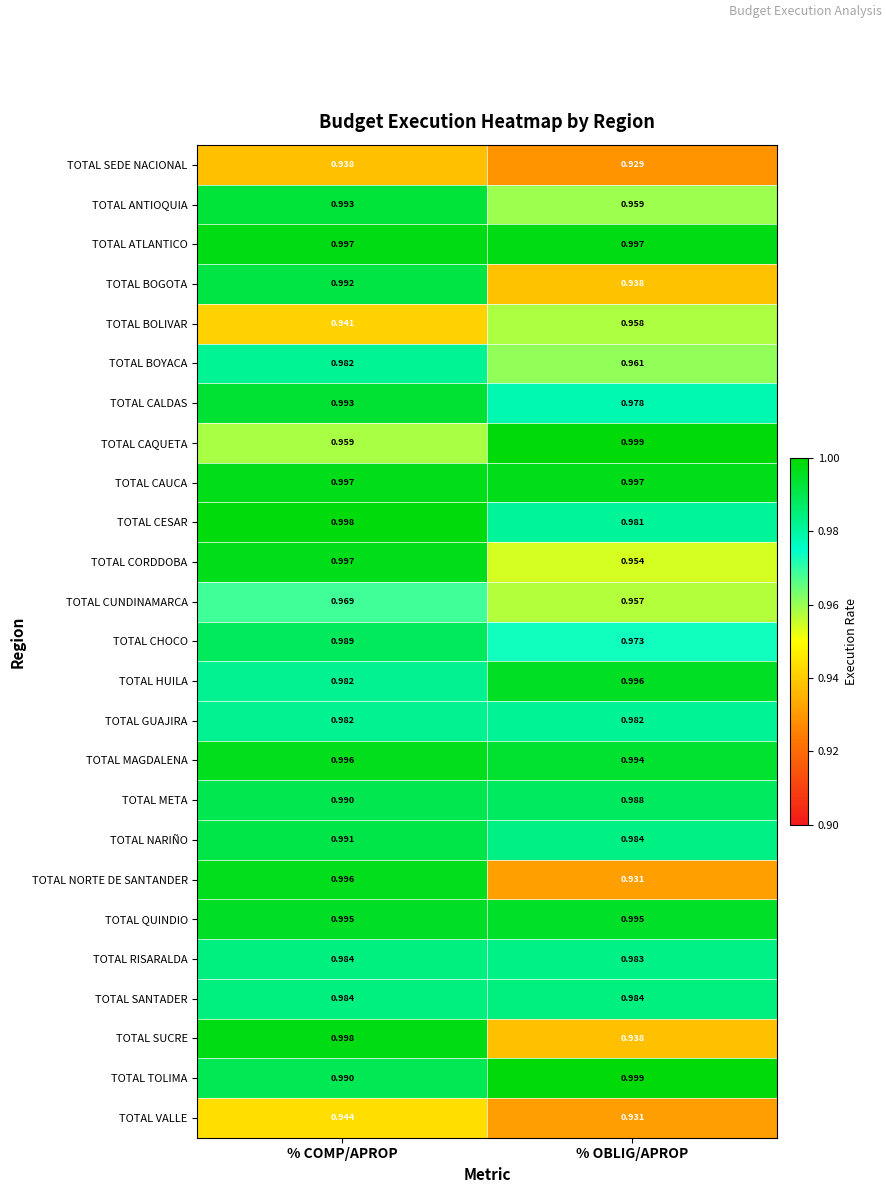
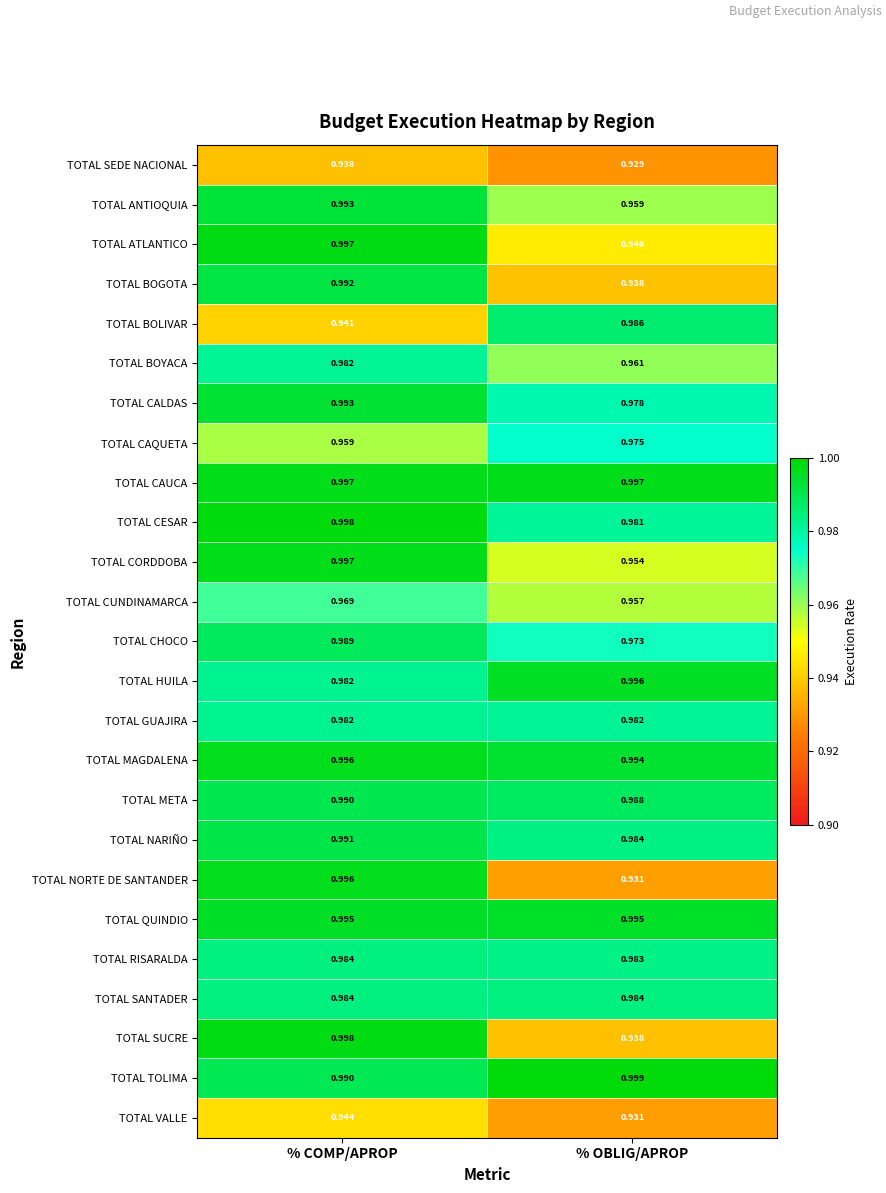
TOTAL ATLANTICO, % OBLIG/APROP: 0.997 -> 0.946
TOTAL BOLIVAR, % OBLIG/APROP: 0.958 -> 0.986
TOTAL CAQUETA, % OBLIG/APROP: 0.999 -> 0.975
